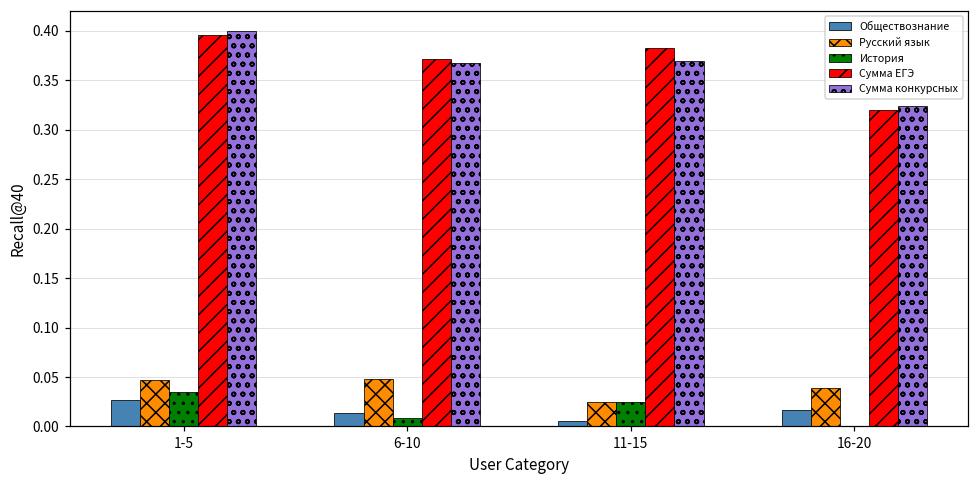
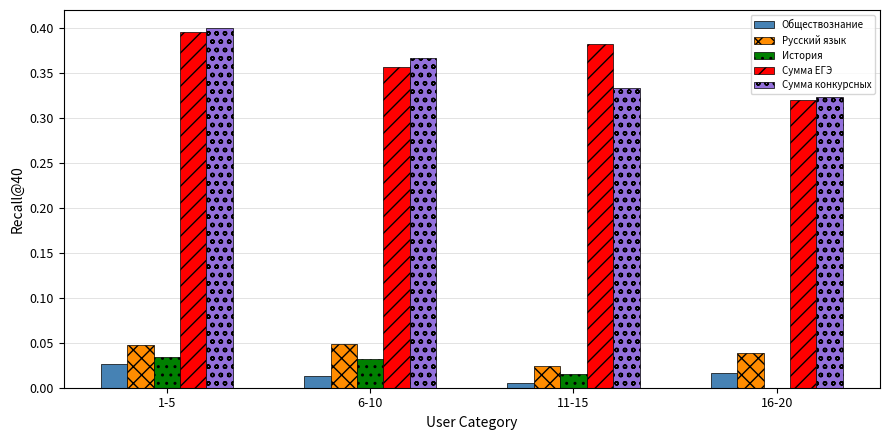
История, 6-10: 0.01 -> 0.03
Сумма ЕГЭ, 6-10: 0.37 -> 0.36
История, 11-15: 0.03 -> 0.02
Сумма конкурсных, 11-15: 0.37 -> 0.33
